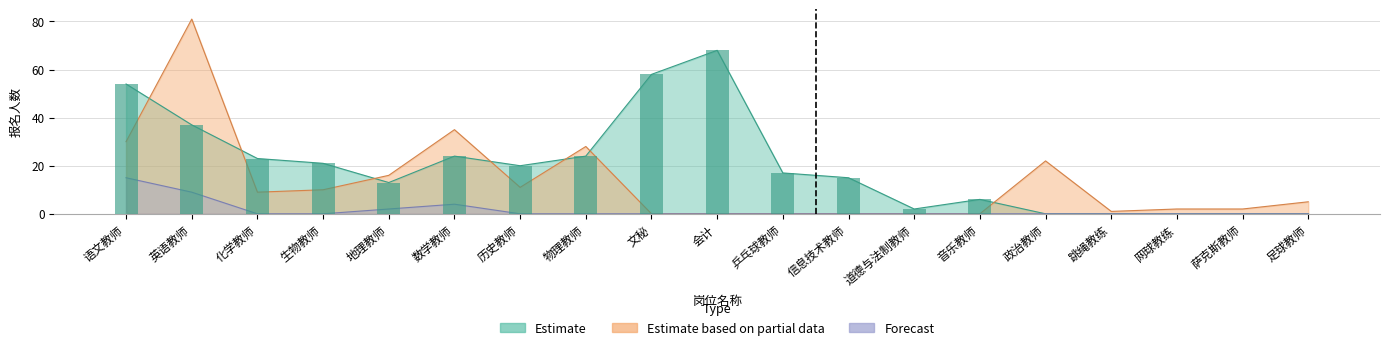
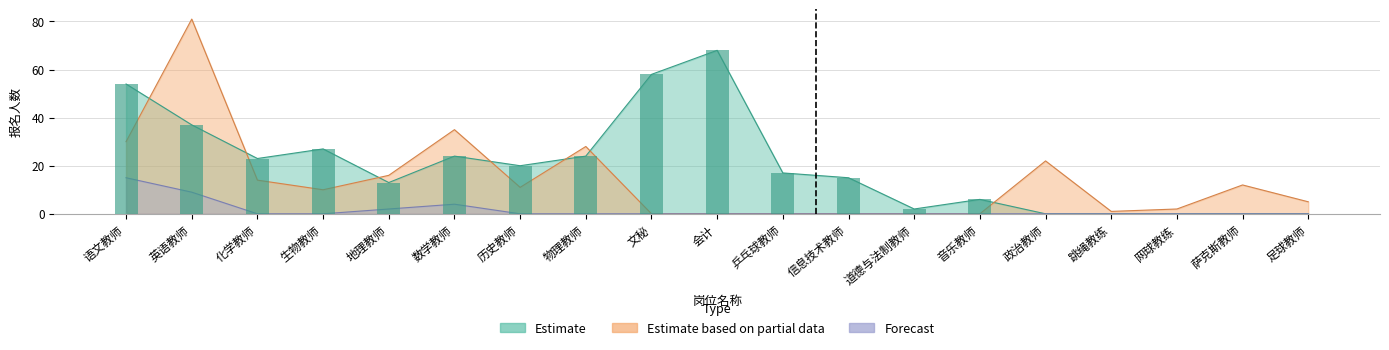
Estimate based on partial data, 化学教师: 9 -> 14
Estimate, 生物教师: 21 -> 27
Estimate based on partial data, 萨克斯教师: 2 -> 12
